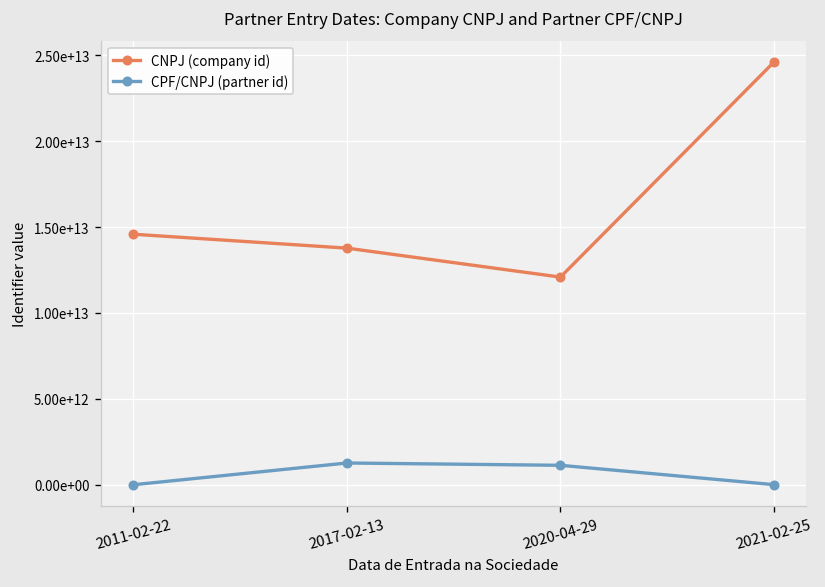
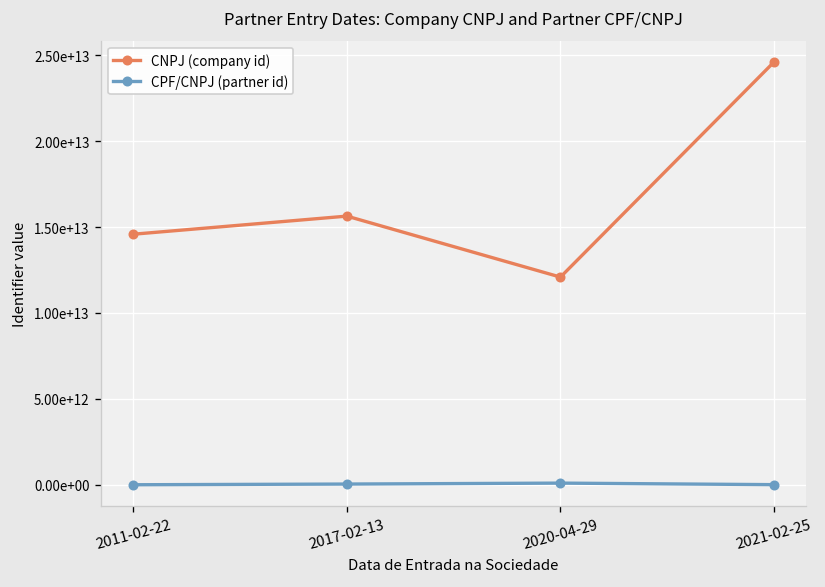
CNPJ (company id), 2017-02-13: 13800000000000 -> 15600000000000
CPF/CNPJ (partner id), 2017-02-13: 1300000000000 -> 0
CPF/CNPJ (partner id), 2020-04-29: 1100000000000 -> 100000000000
